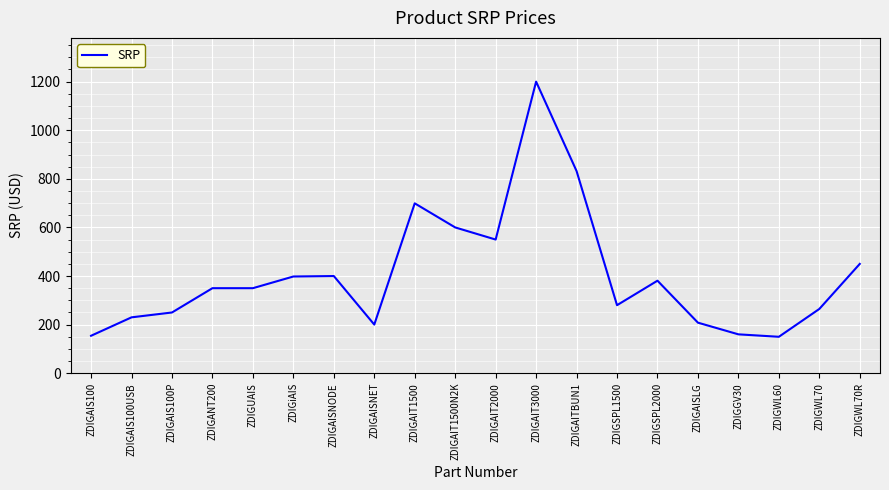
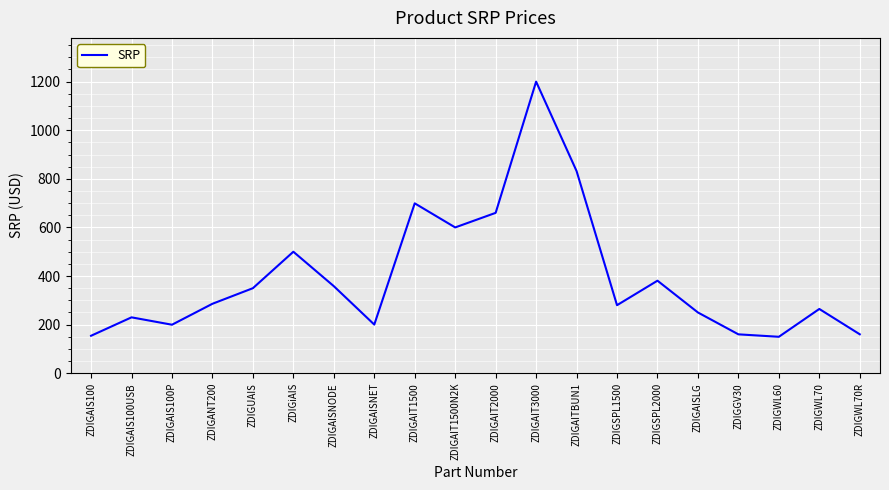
ZDIGAIS100P: 250 -> 200
ZDIGANT200: 350 -> 290
ZDIGiAIS: 400 -> 500
ZDIGAISNODE: 400 -> 360
ZDIGAIT2000: 550 -> 660
ZDIGAISLG: 210 -> 250
ZDIGWL70R: 450 -> 160
